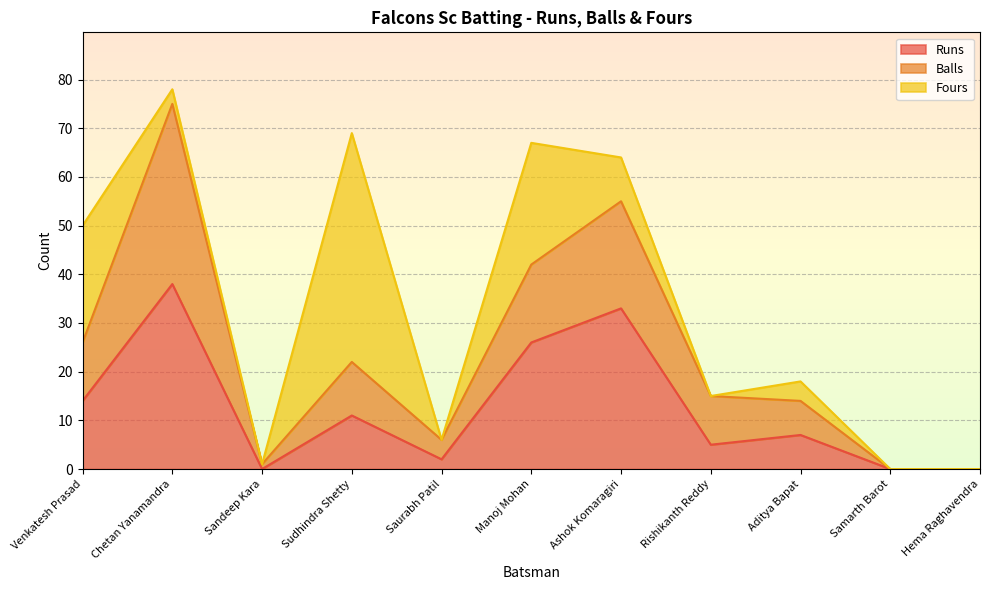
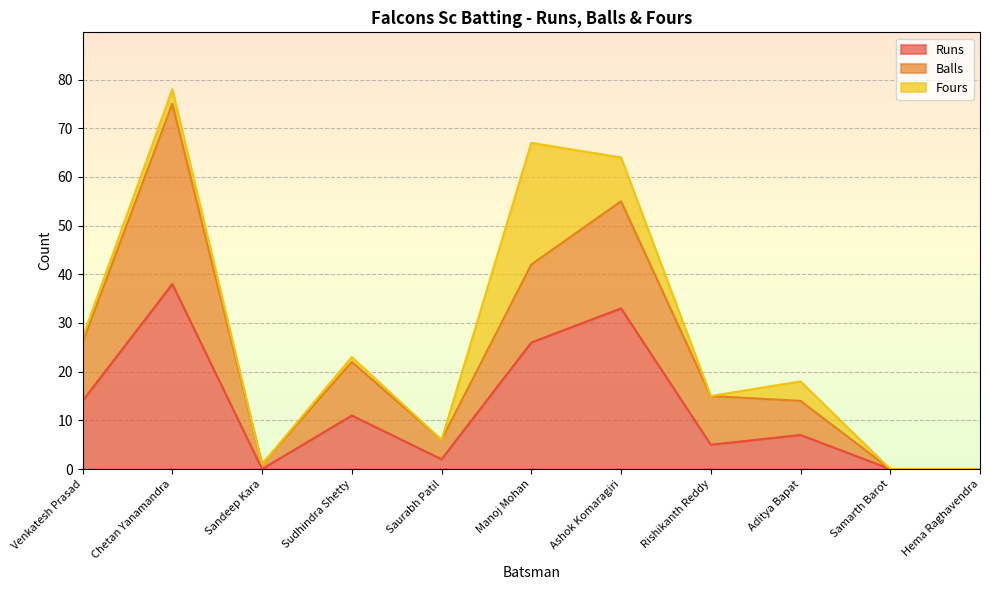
Fours, Venkatesh Prasad: 24 -> 1
Fours, Sudhindra Shetty: 47 -> 1
